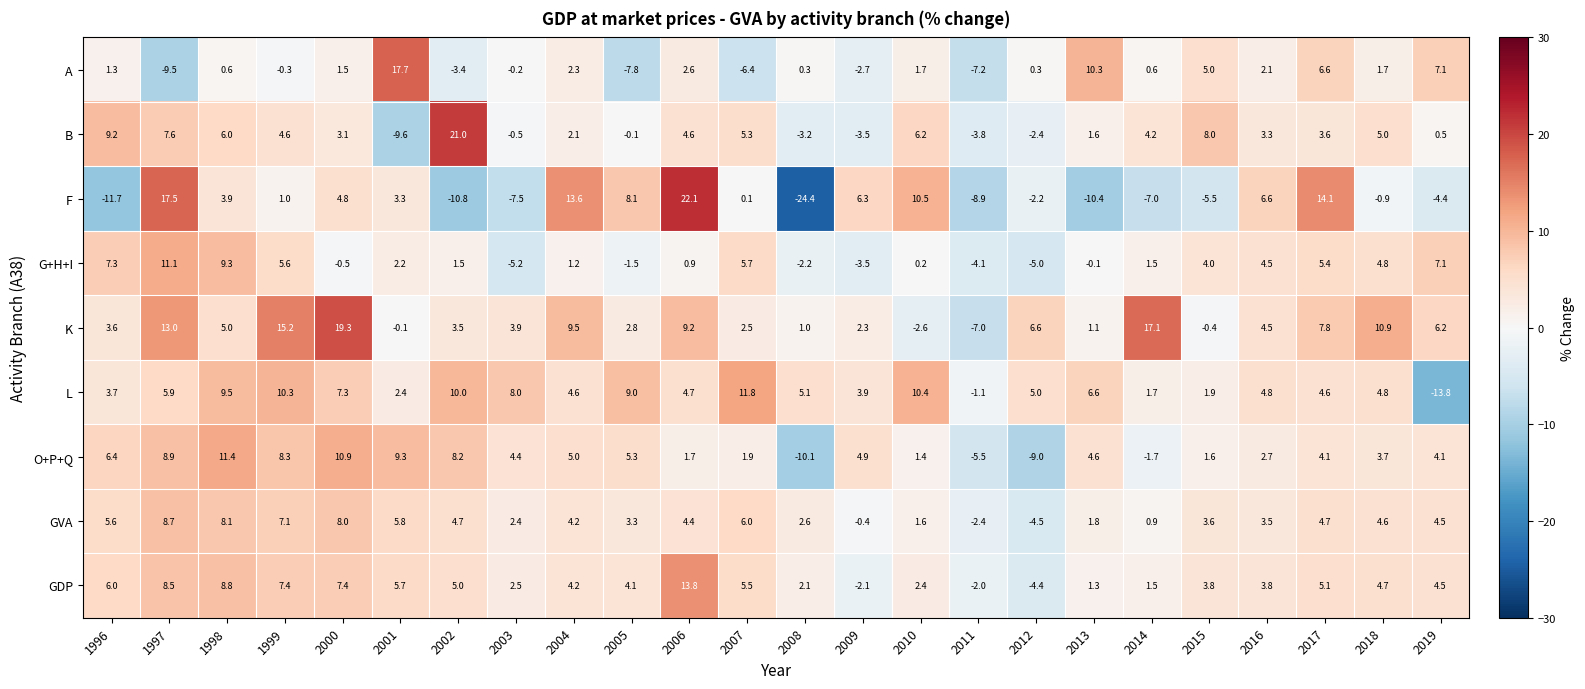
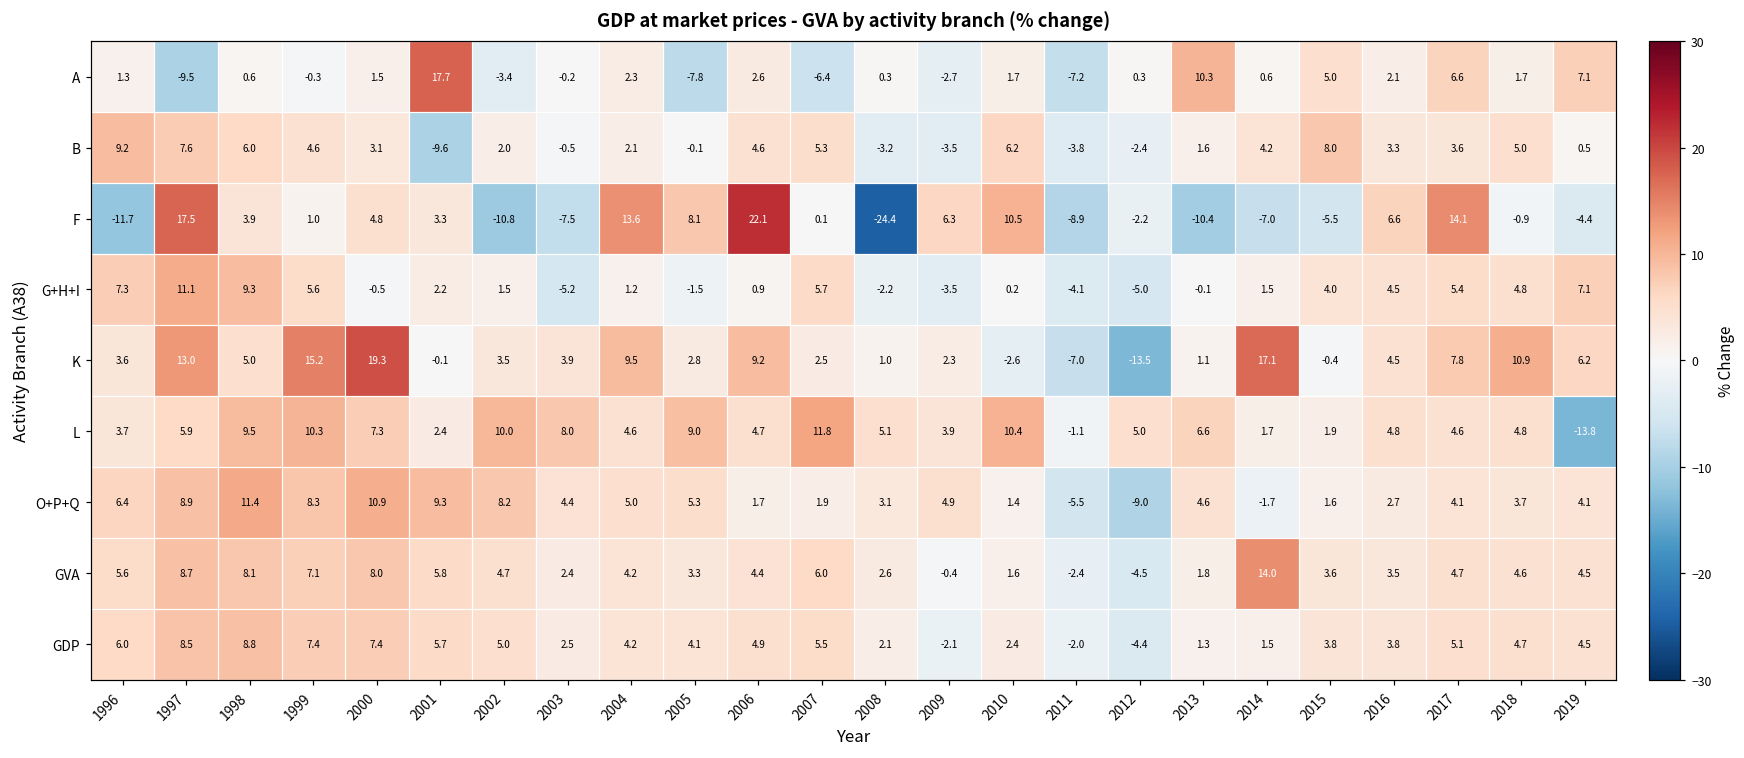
B, 2002: 21.0 -> 2.0
K, 2012: 6.6 -> -13.5
O+P+Q, 2008: -10.1 -> 3.1
GVA, 2014: 0.9 -> 14.0
GDP, 2006: 13.8 -> 4.9
